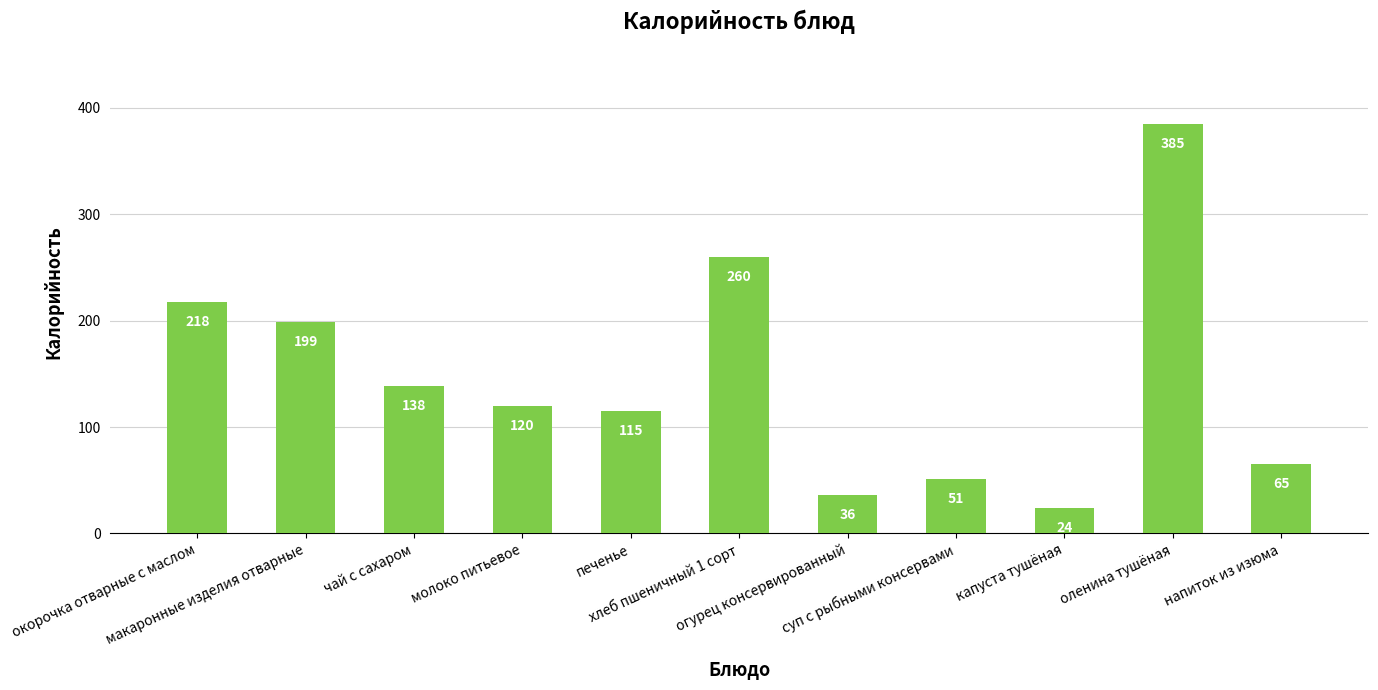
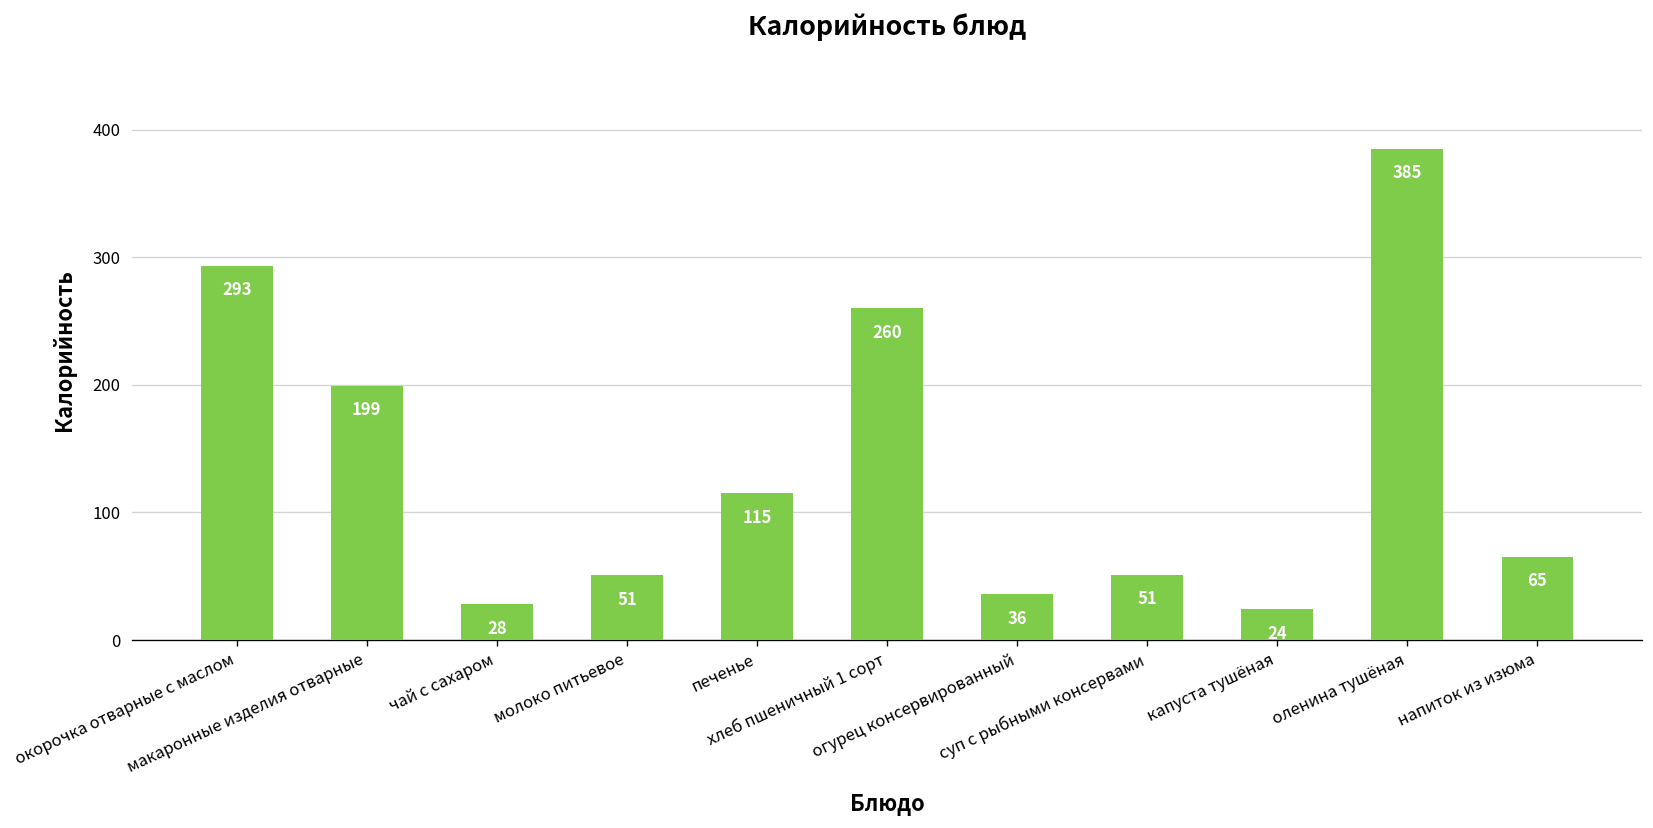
окорочка отварные с маслом: 218 -> 293
чай с сахаром: 138 -> 28
молоко питьевое: 120 -> 51
